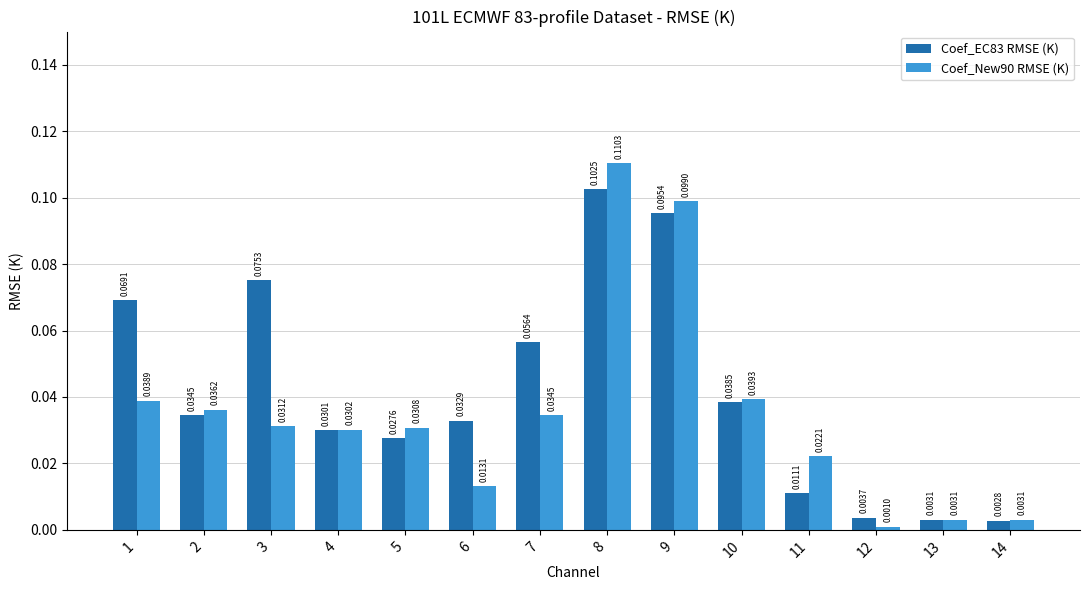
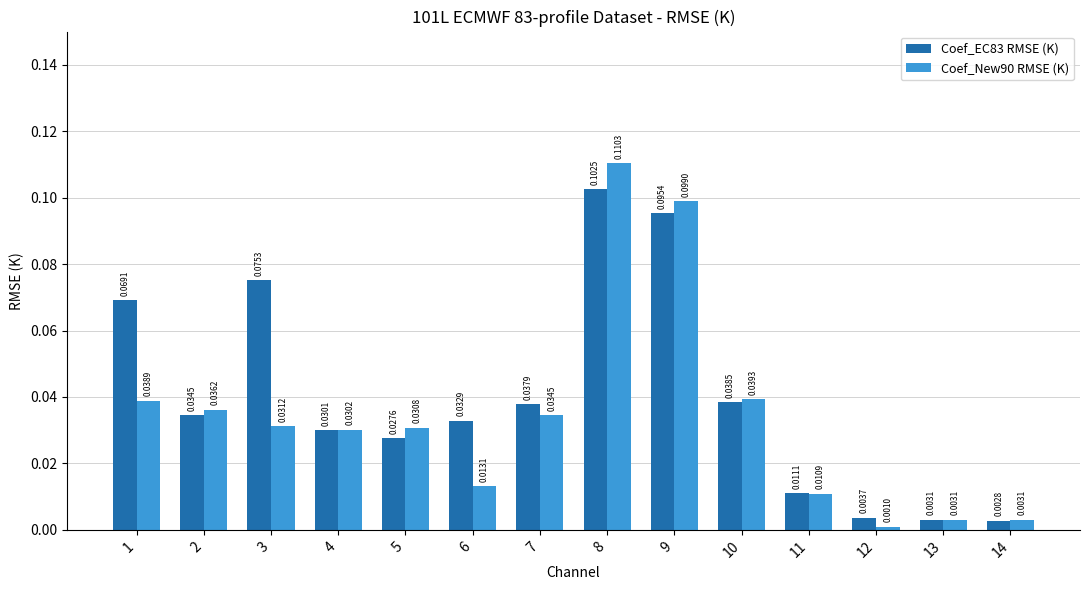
Coef_EC83 RMSE (K), 7: 0.0564 -> 0.0379
Coef_New90 RMSE (K), 11: 0.0221 -> 0.0109
